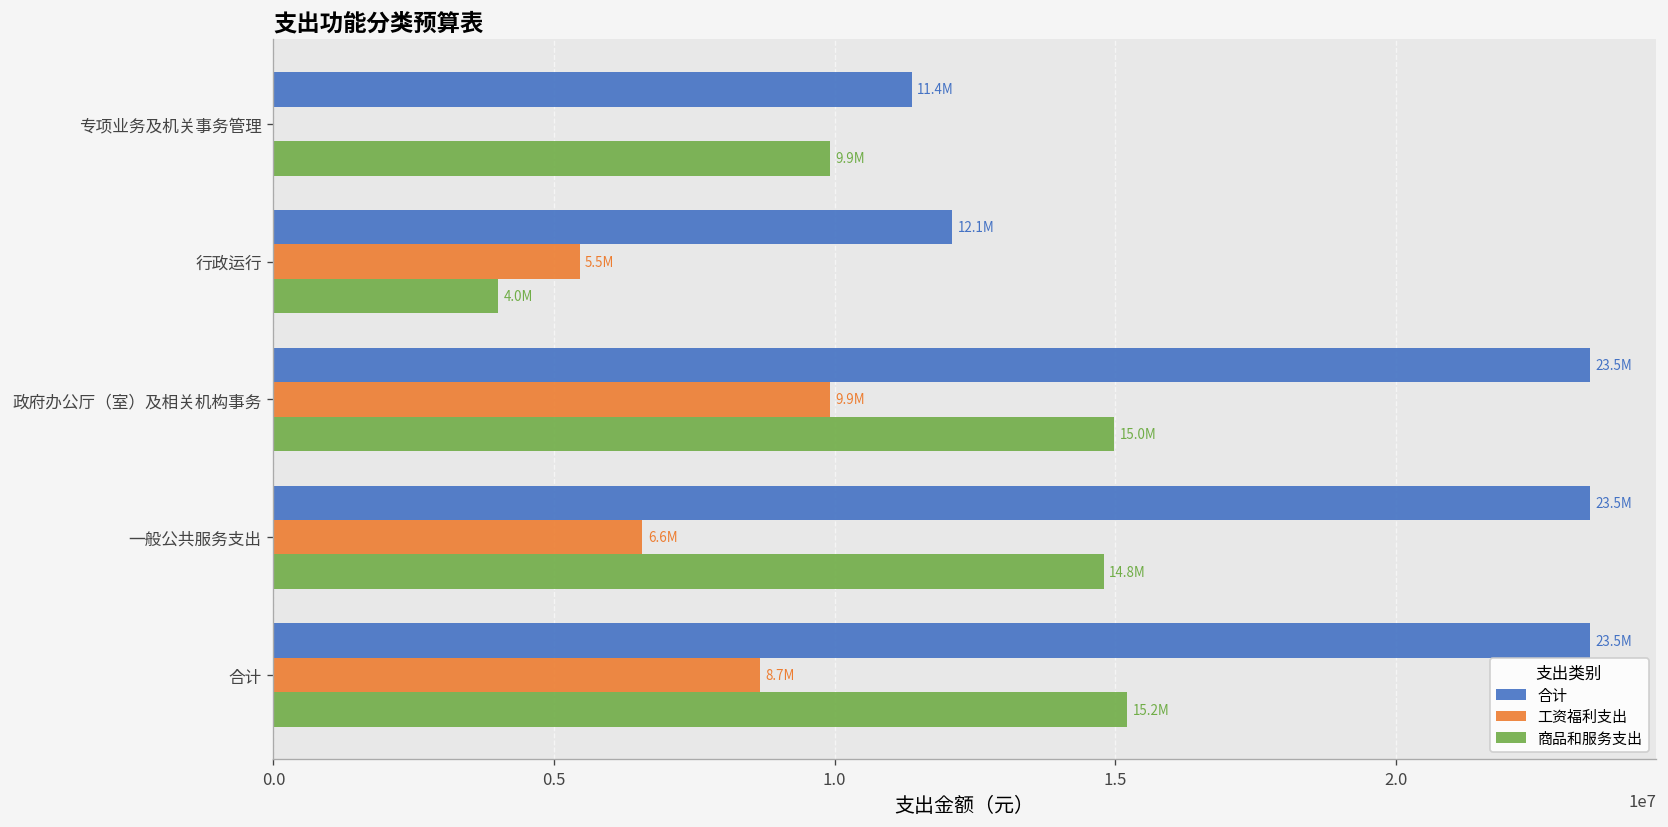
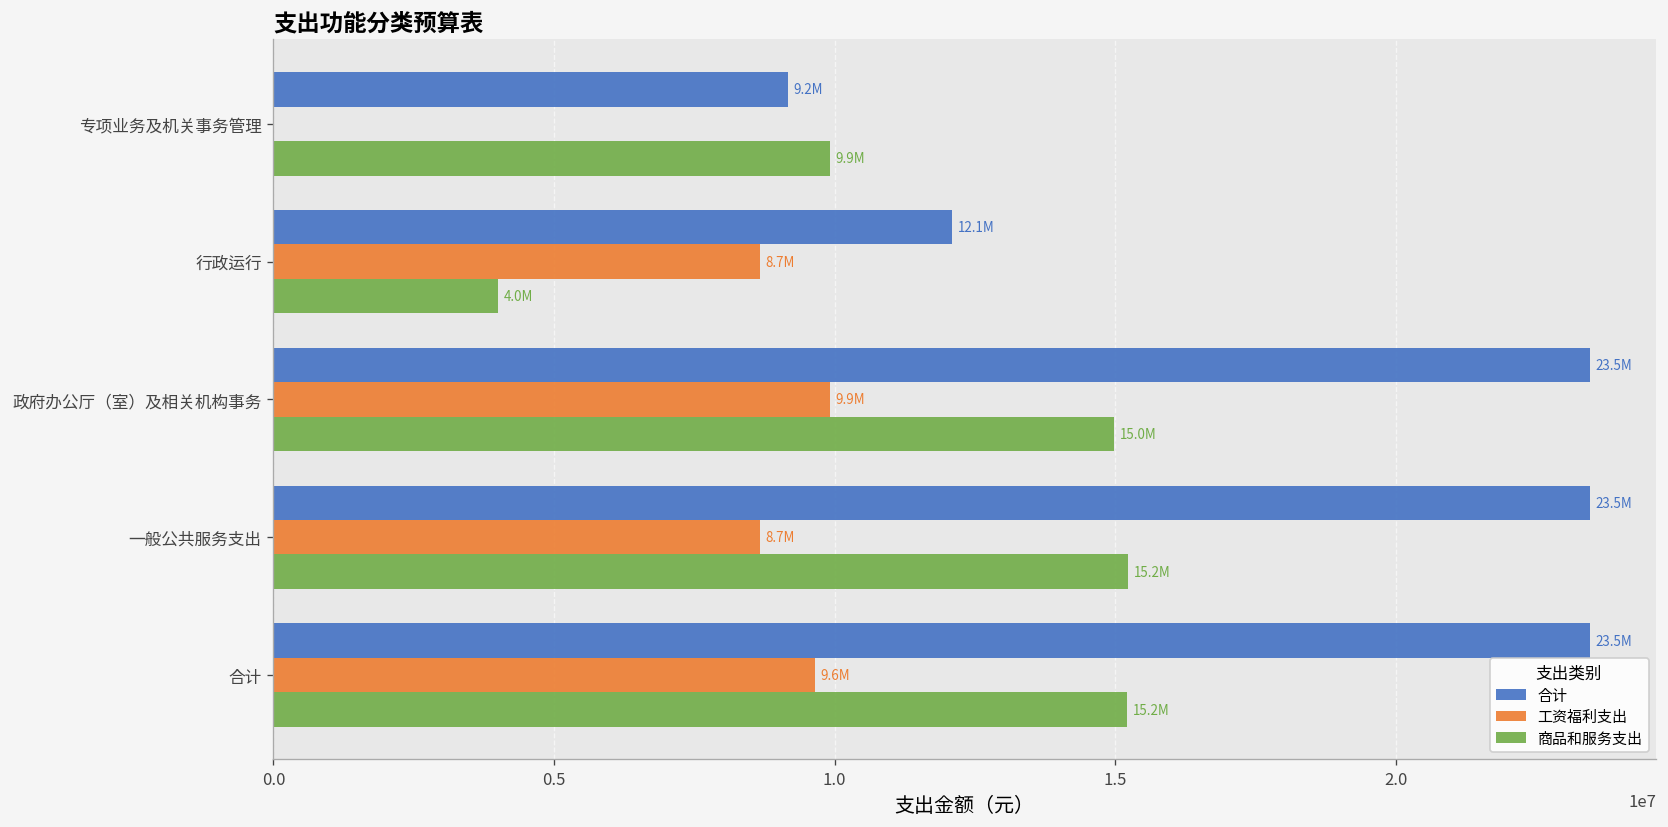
合计, 专项业务及机关事务管理: 11.4M -> 9.2M
工资福利支出, 行政运行: 5.5M -> 8.7M
工资福利支出, 一般公共服务支出: 6.6M -> 8.7M
商品和服务支出, 一般公共服务支出: 14.8M -> 15.2M
工资福利支出, 合计: 8.7M -> 9.6M
